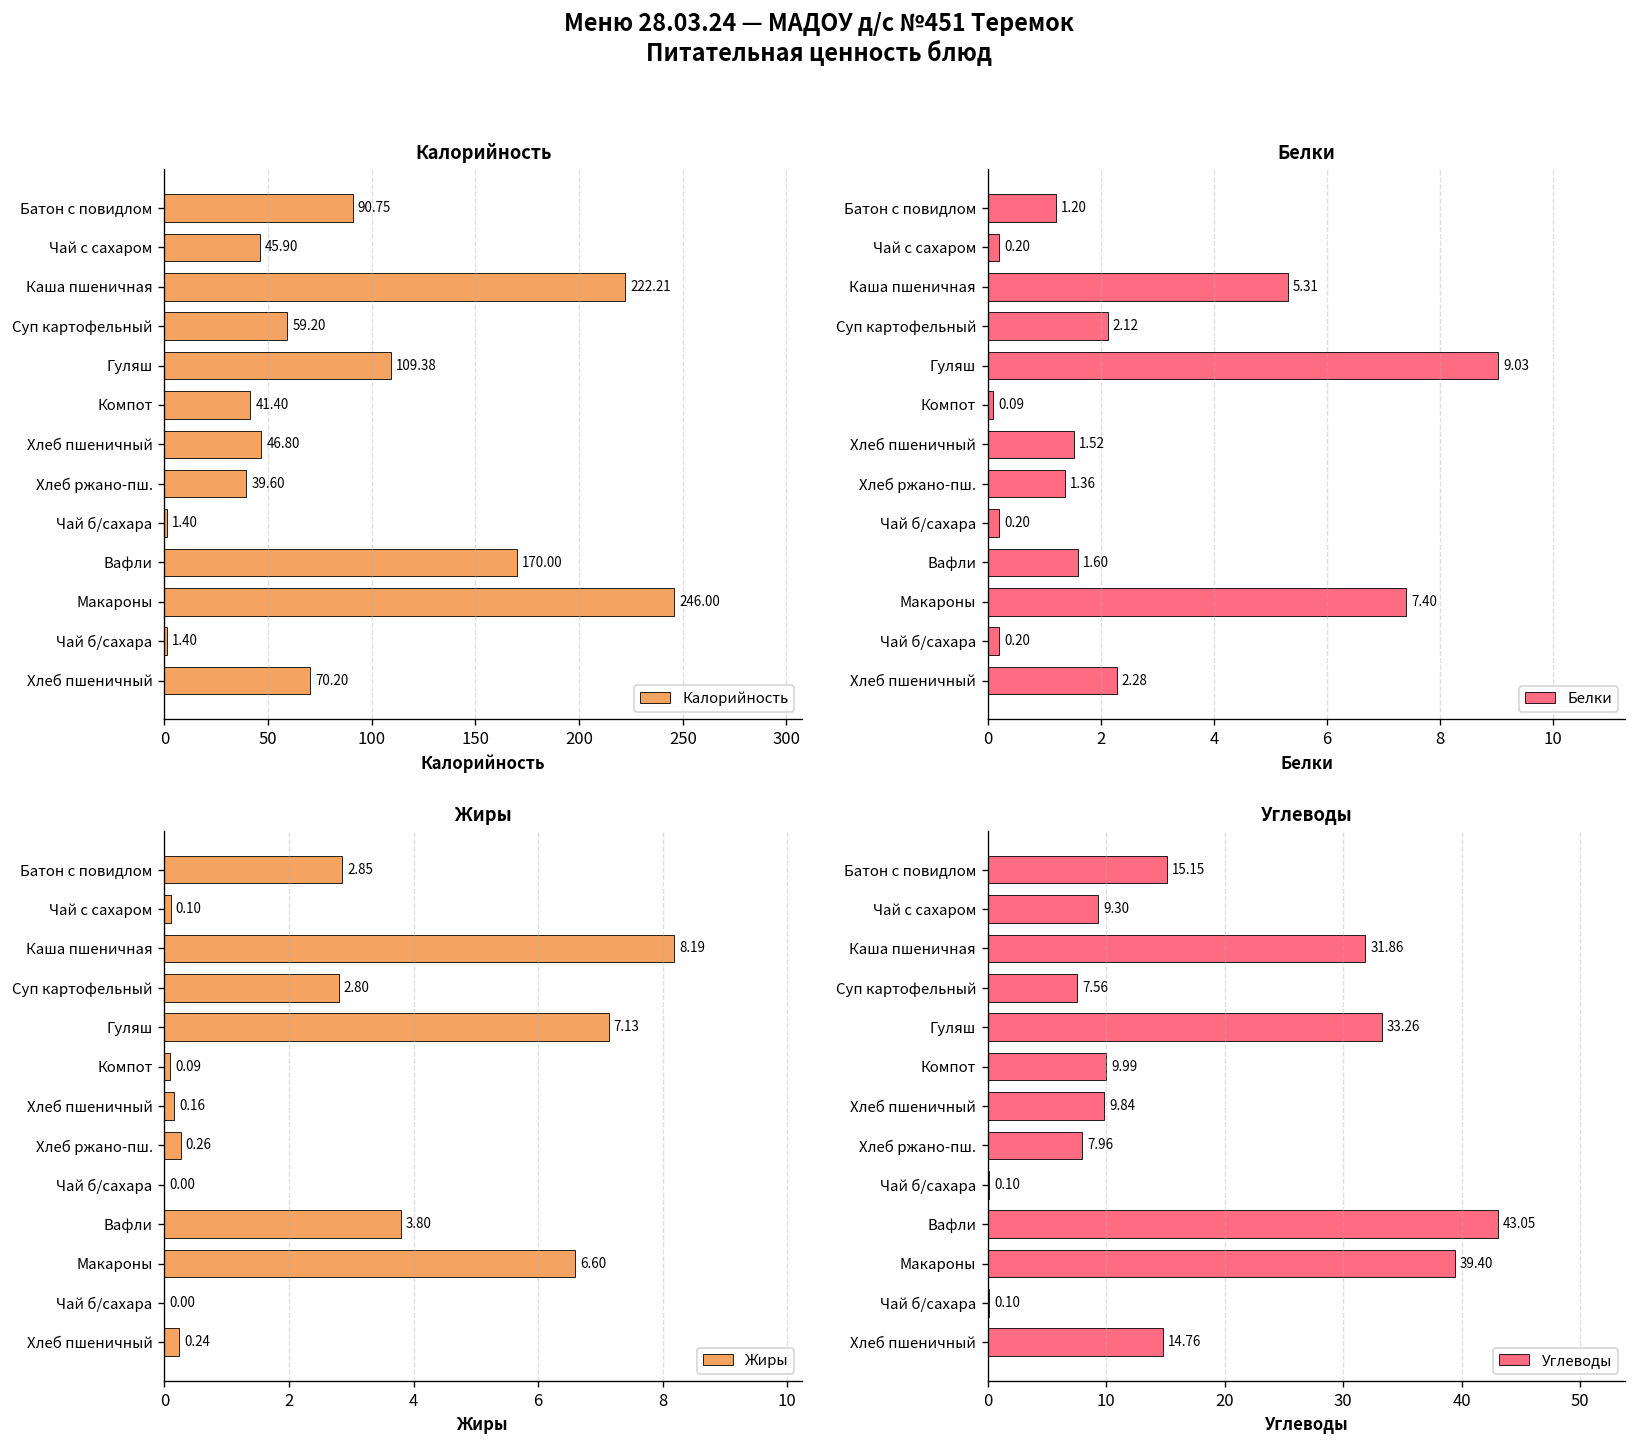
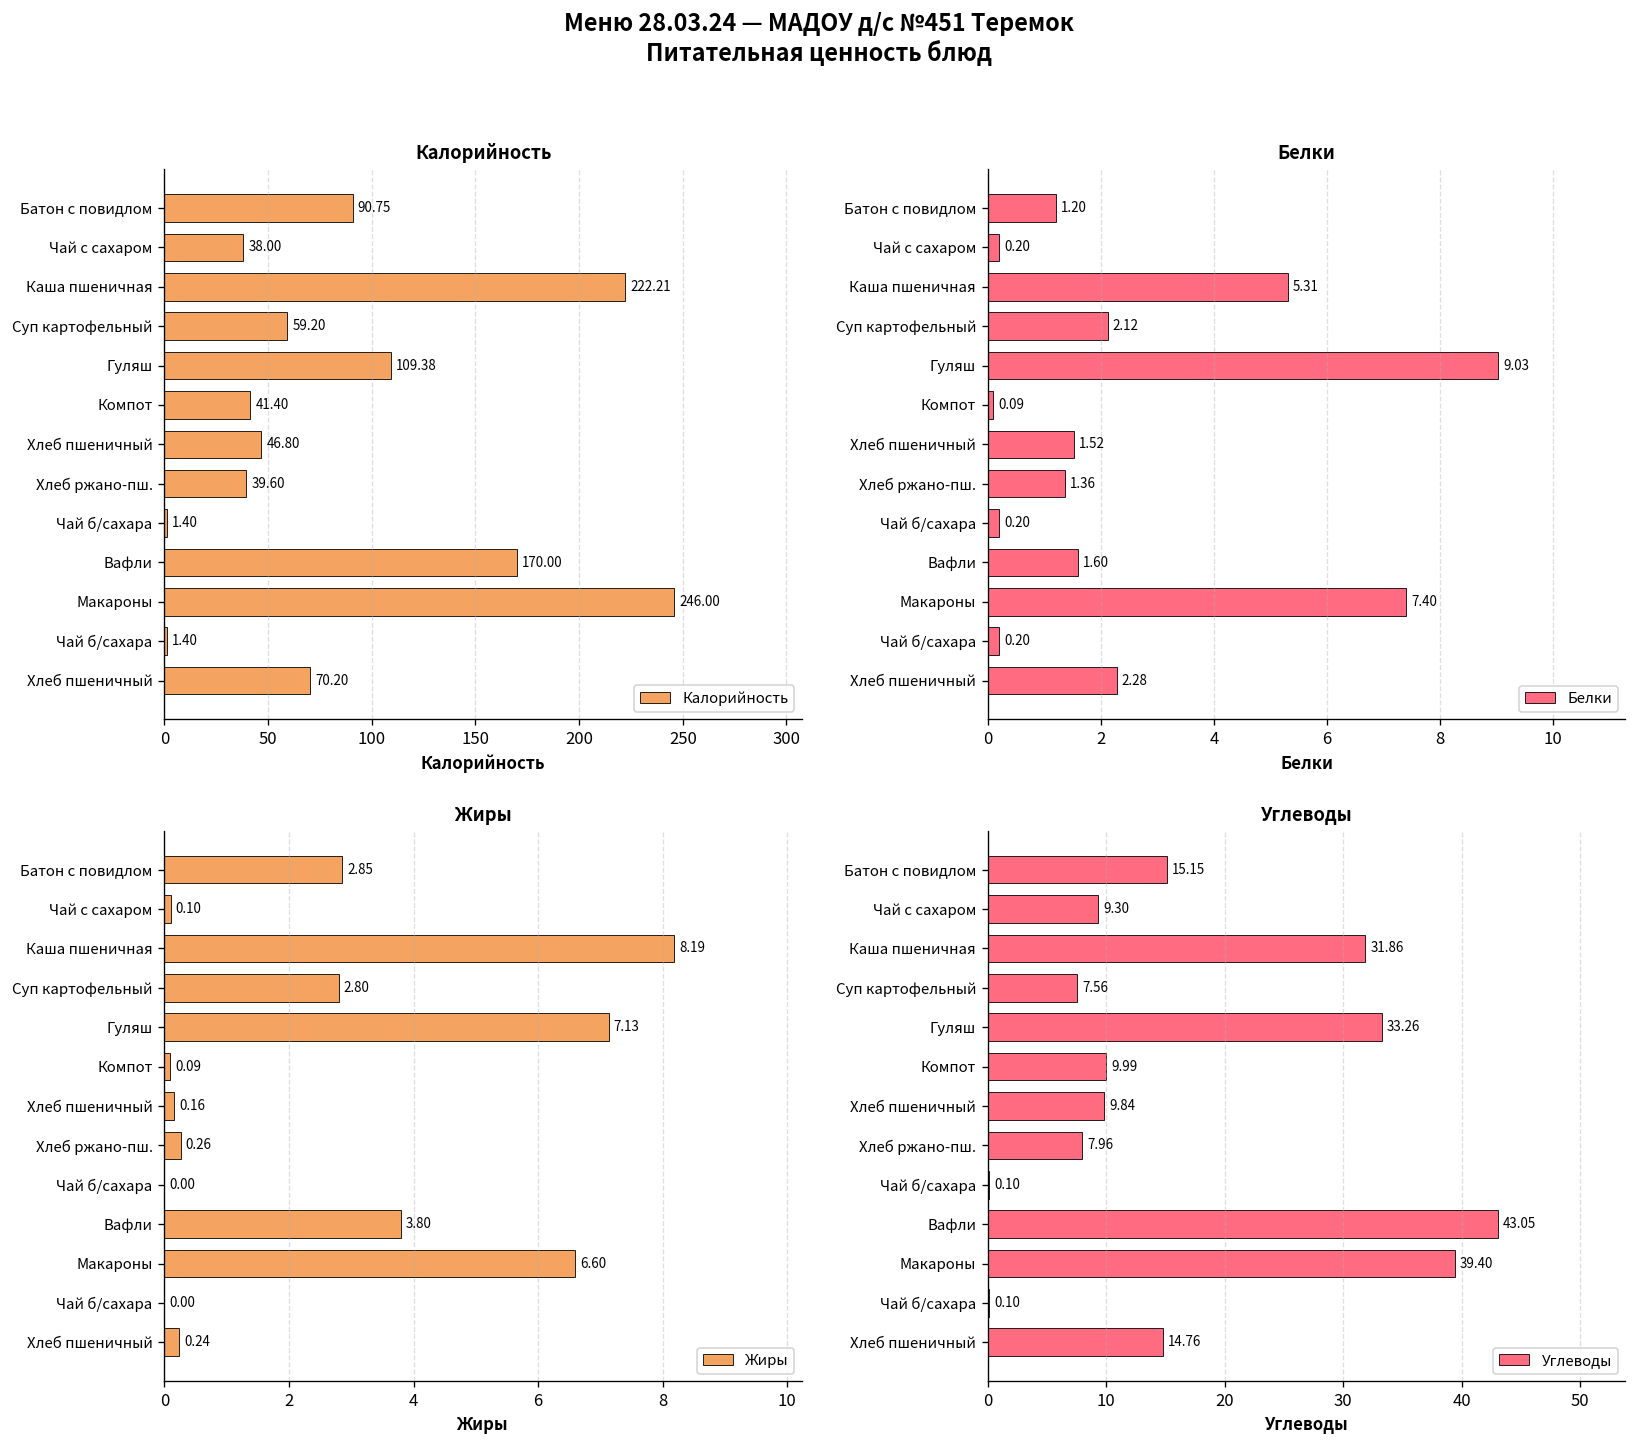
Калорийность, Чай с сахаром: 45.90 -> 38.00
